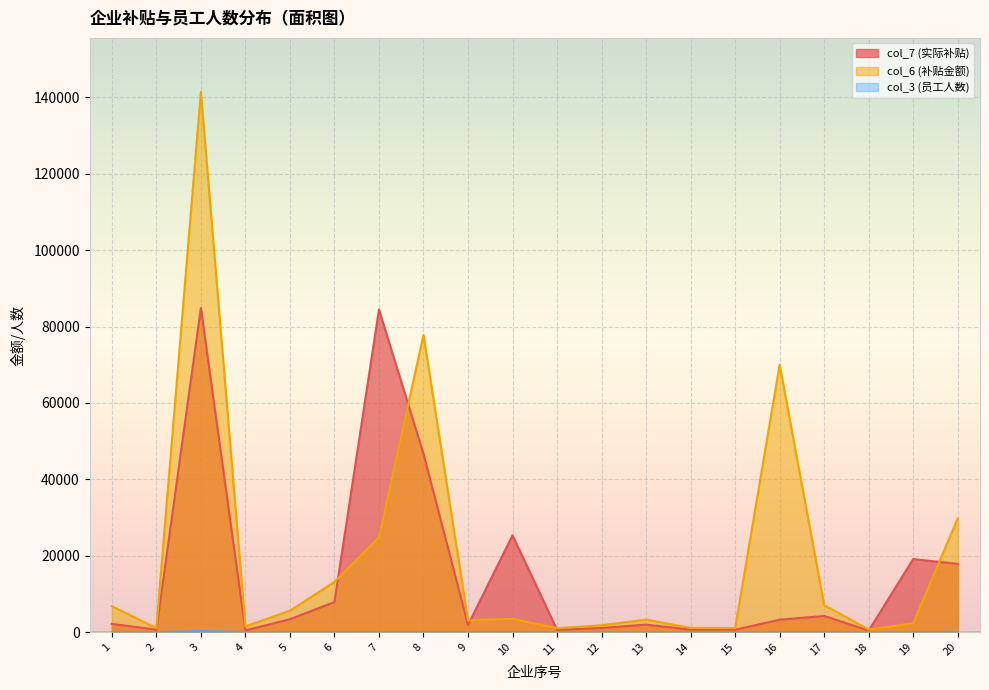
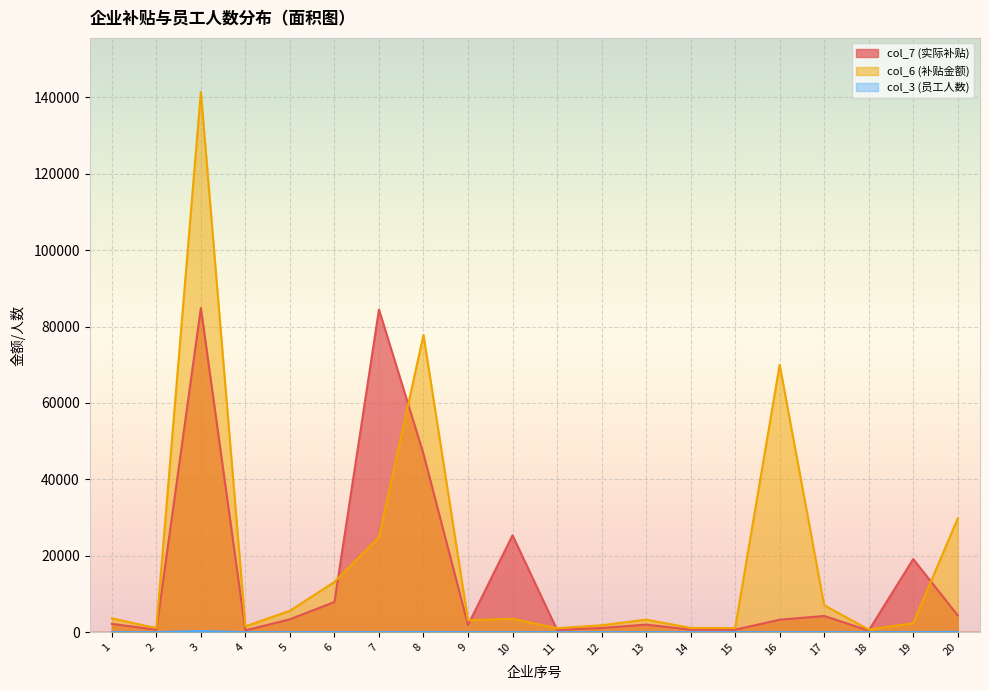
col_6 (补贴金额), 1: 7000 -> 4000
col_7 (实际补贴), 20: 18000 -> 4000
